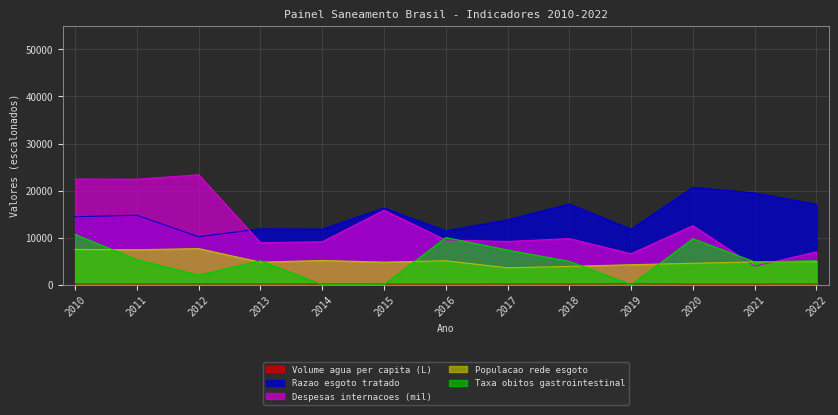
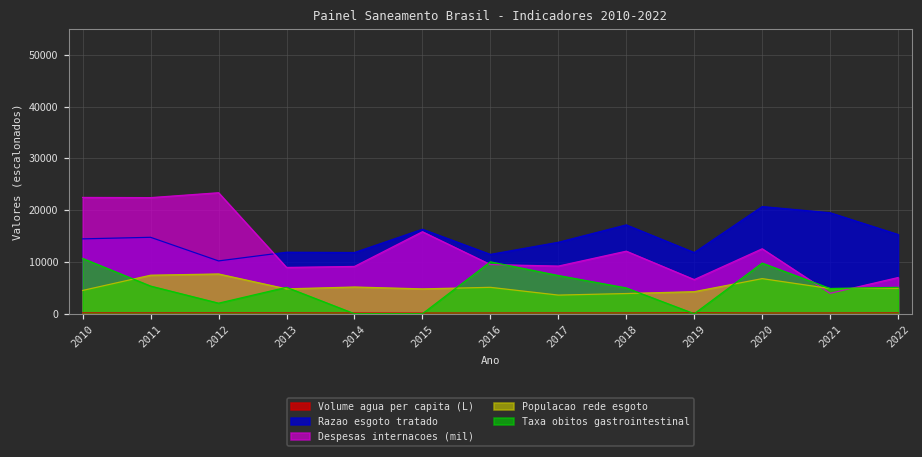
Populacao rede esgoto, 2010: 8000 -> 5000
Despesas internacoes (mil), 2018: 10000 -> 12000
Populacao rede esgoto, 2020: 5000 -> 7000
Razao esgoto tratado, 2022: 17000 -> 15000
